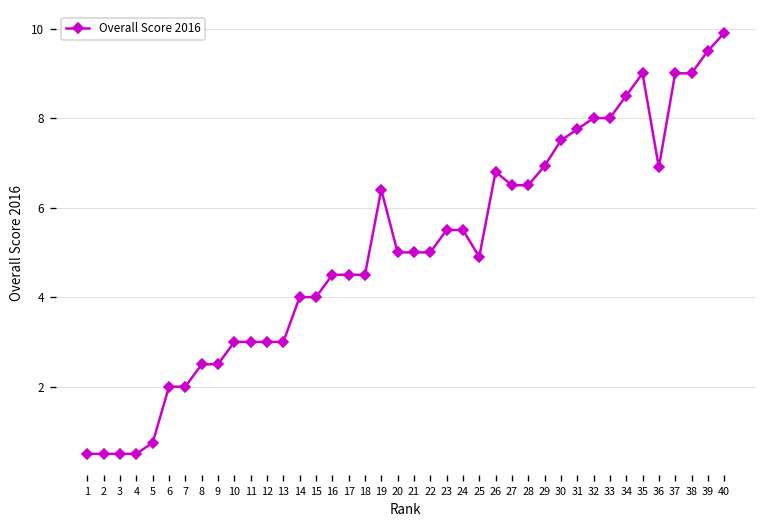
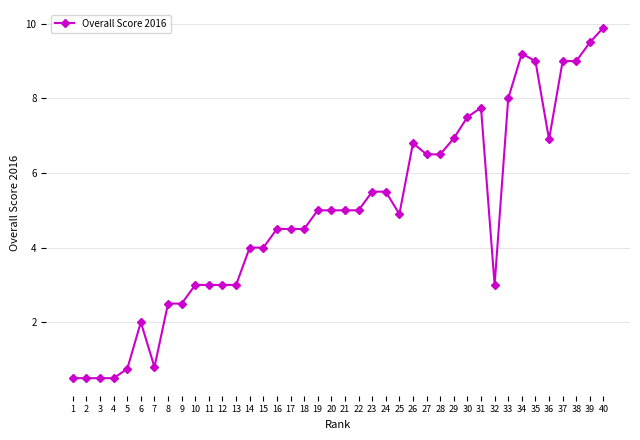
7: 2.0 -> 0.8
19: 6.4 -> 5.0
32: 8 -> 3
34: 8.5 -> 9.2
